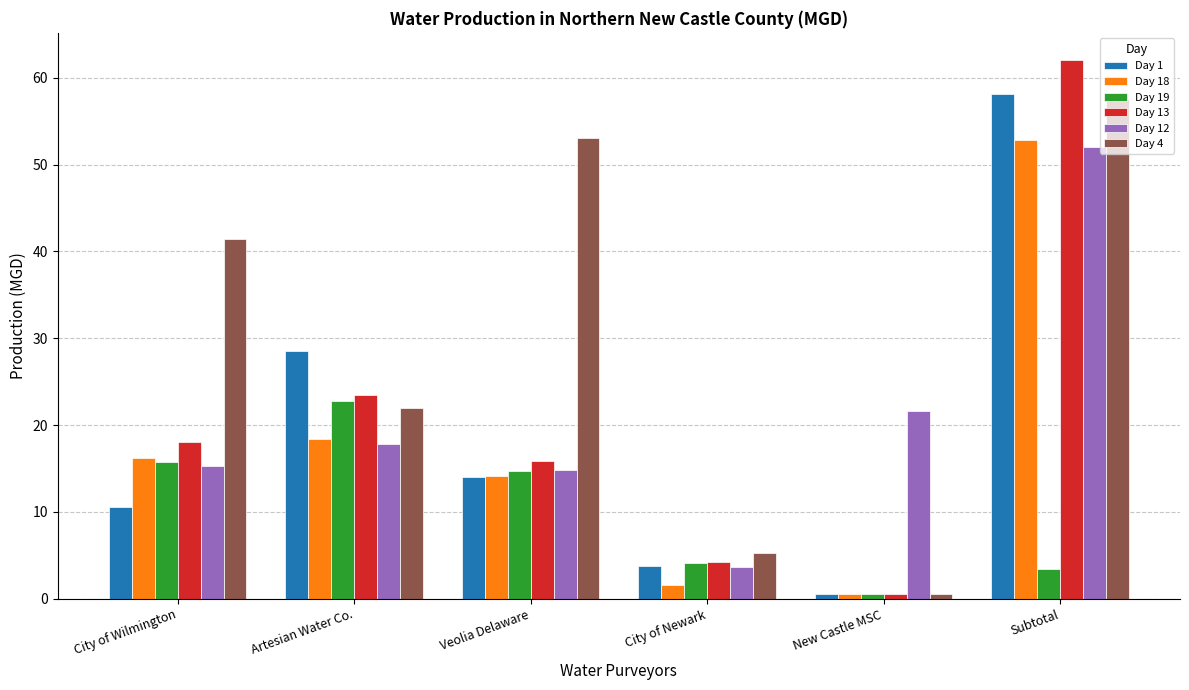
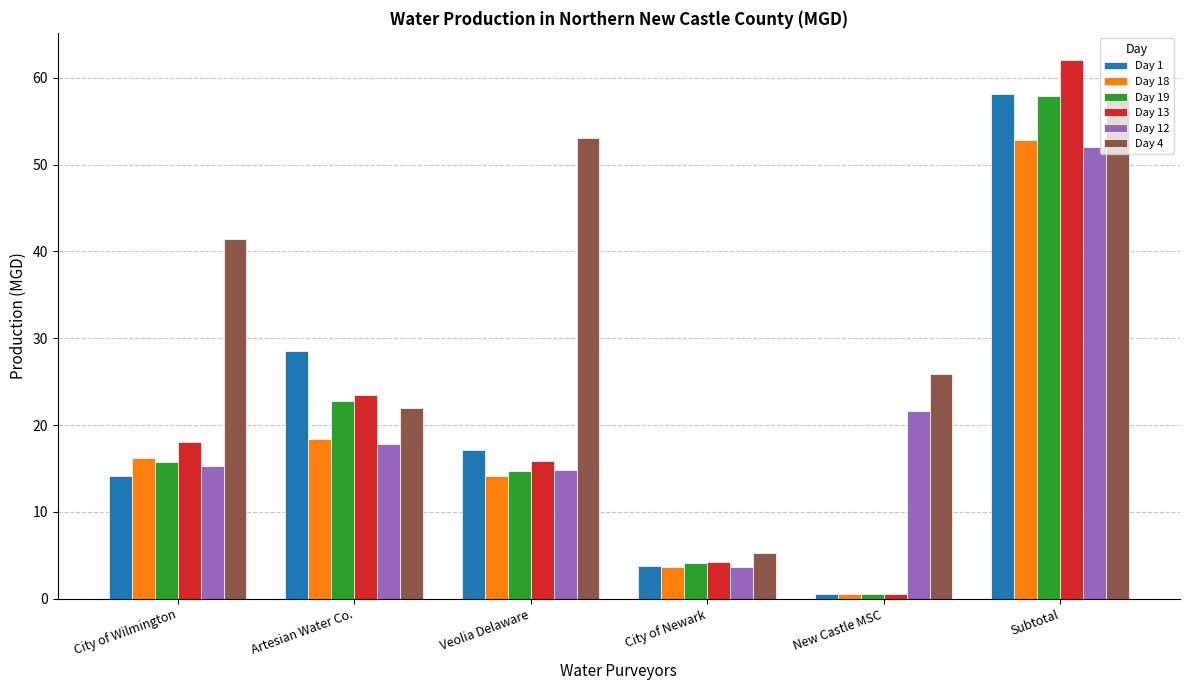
Day 1, City of Wilmington: 11 -> 14
Day 1, Veolia Delaware: 14 -> 17
Day 18, City of Newark: 2 -> 4
Day 4, New Castle MSC: 1 -> 26
Day 19, Subtotal: 3 -> 58
